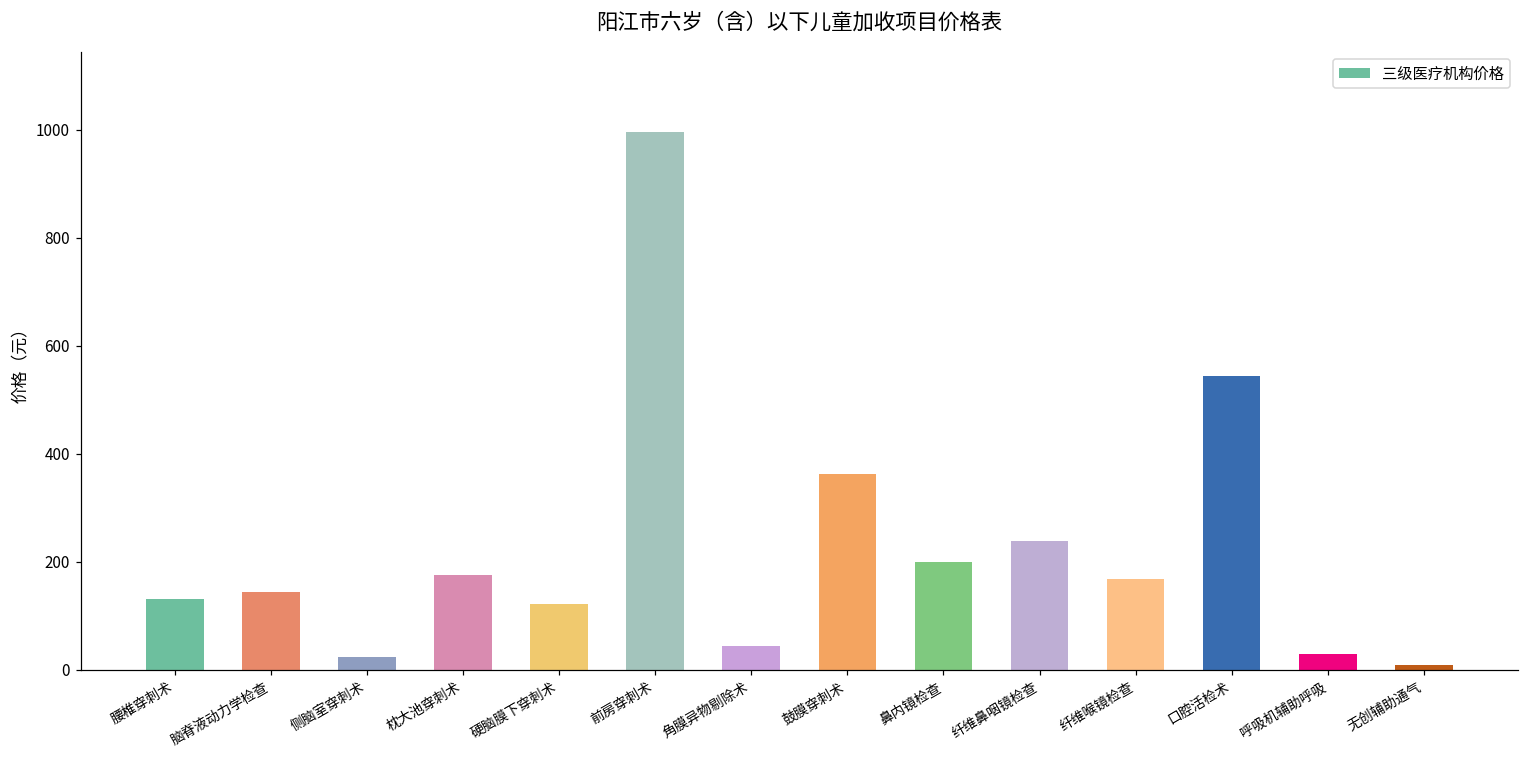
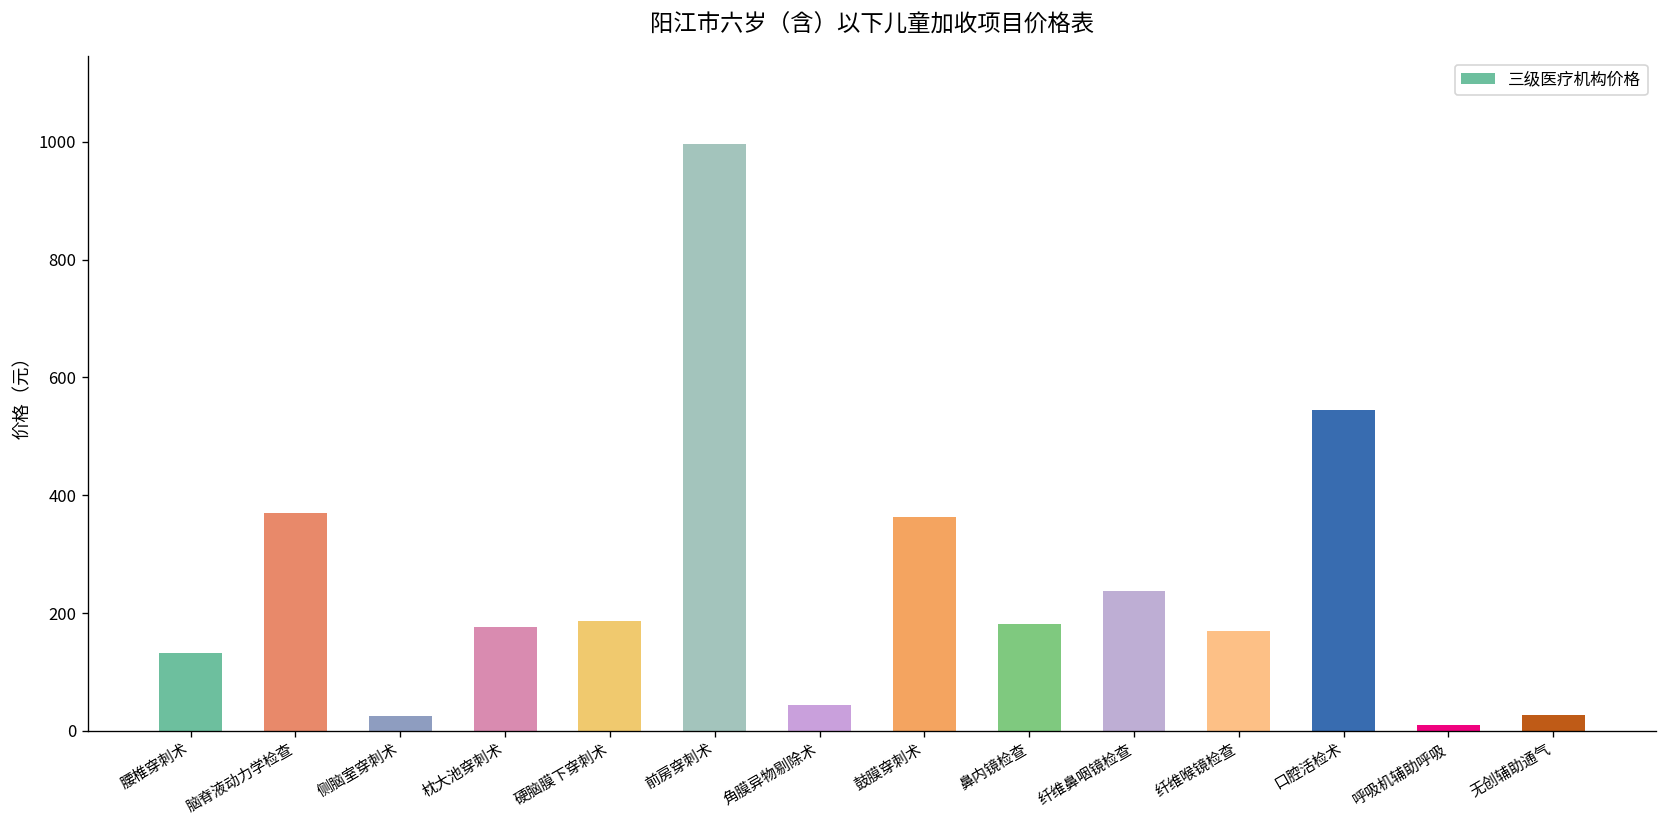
脑脊液动力学检查: 150 -> 370
硬脑膜下穿刺术: 120 -> 190
鼻内镜检查: 200 -> 180
呼吸机辅助呼吸: 30 -> 10
无创辅助通气: 10 -> 30
